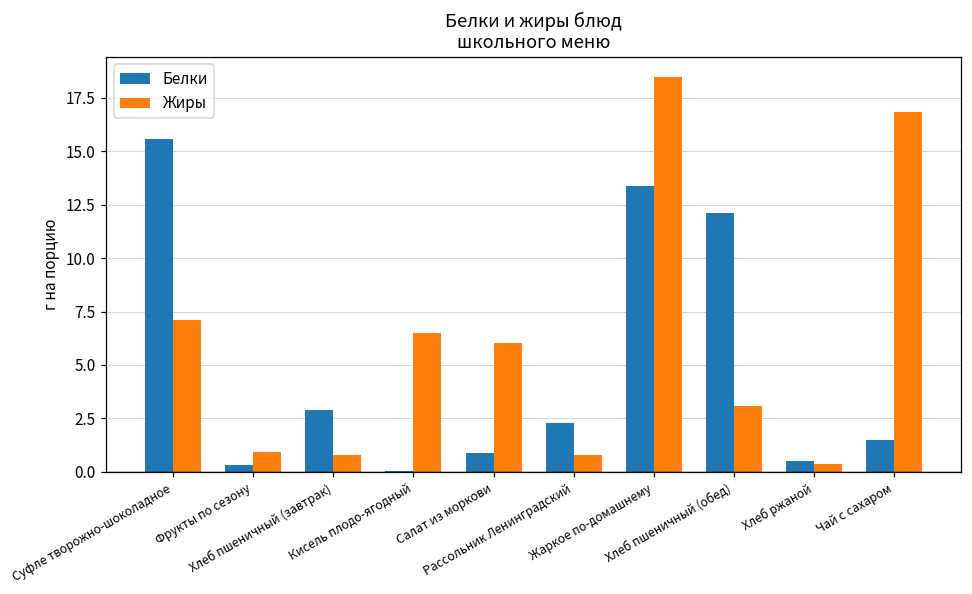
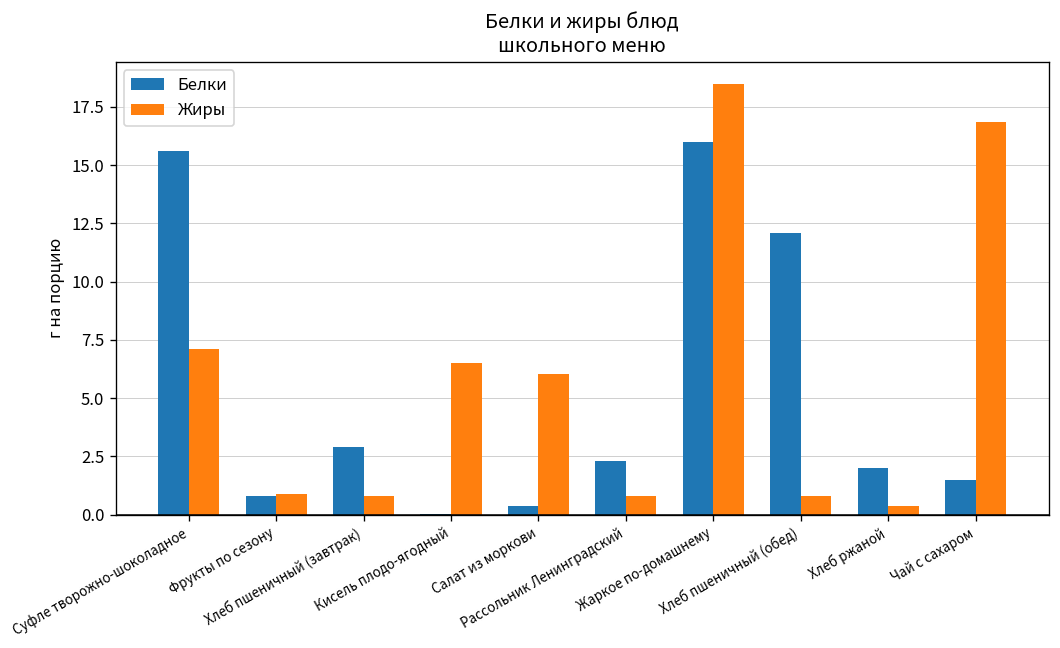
Белки, Фрукты по сезону: 0.3 -> 0.8
Белки, Салат из моркови: 0.9 -> 0.4
Белки, Жаркое по-домашнему: 13.4 -> 16.0
Жиры, Хлеб пшеничный (обед): 3.1 -> 0.8
Белки, Хлеб ржаной: 0.5 -> 2.0
